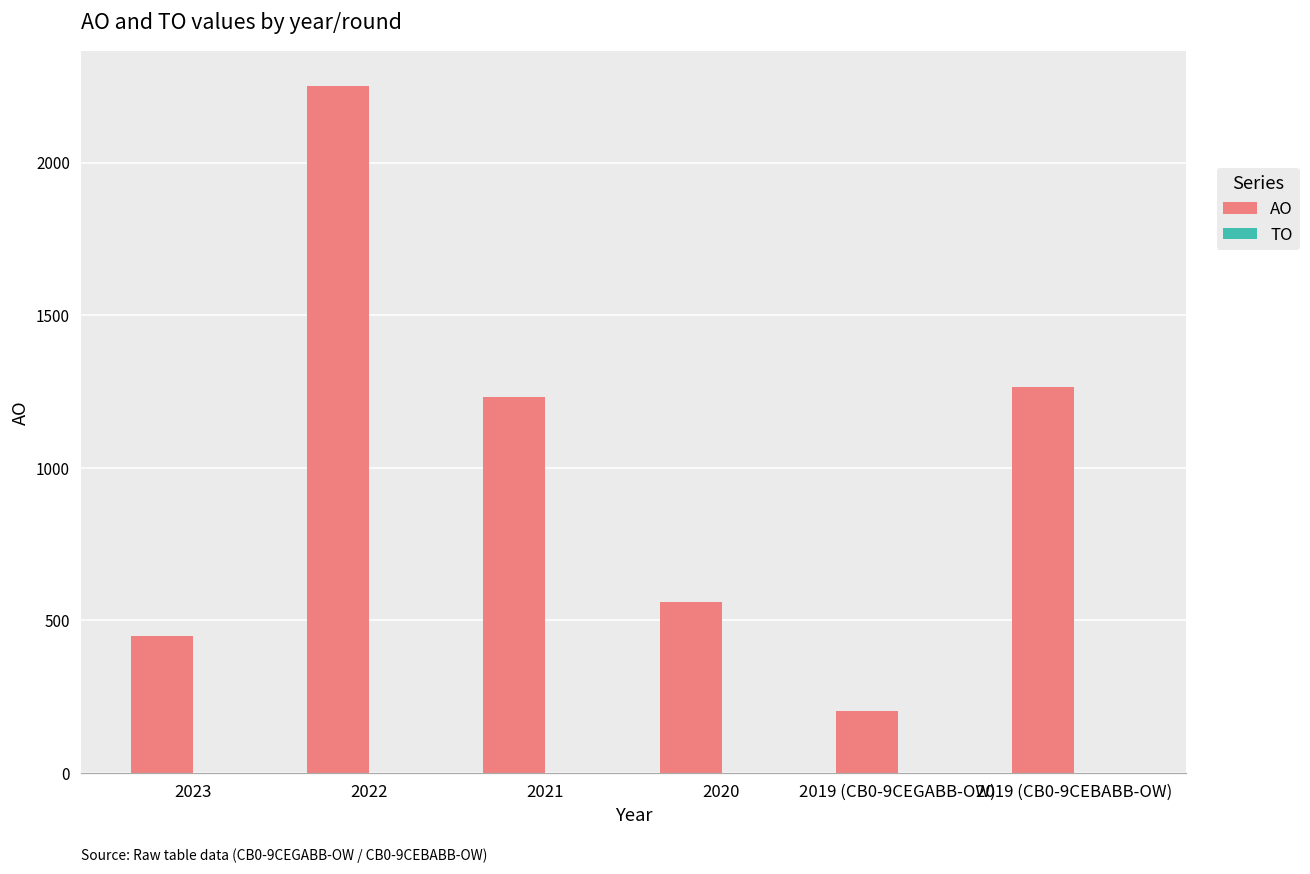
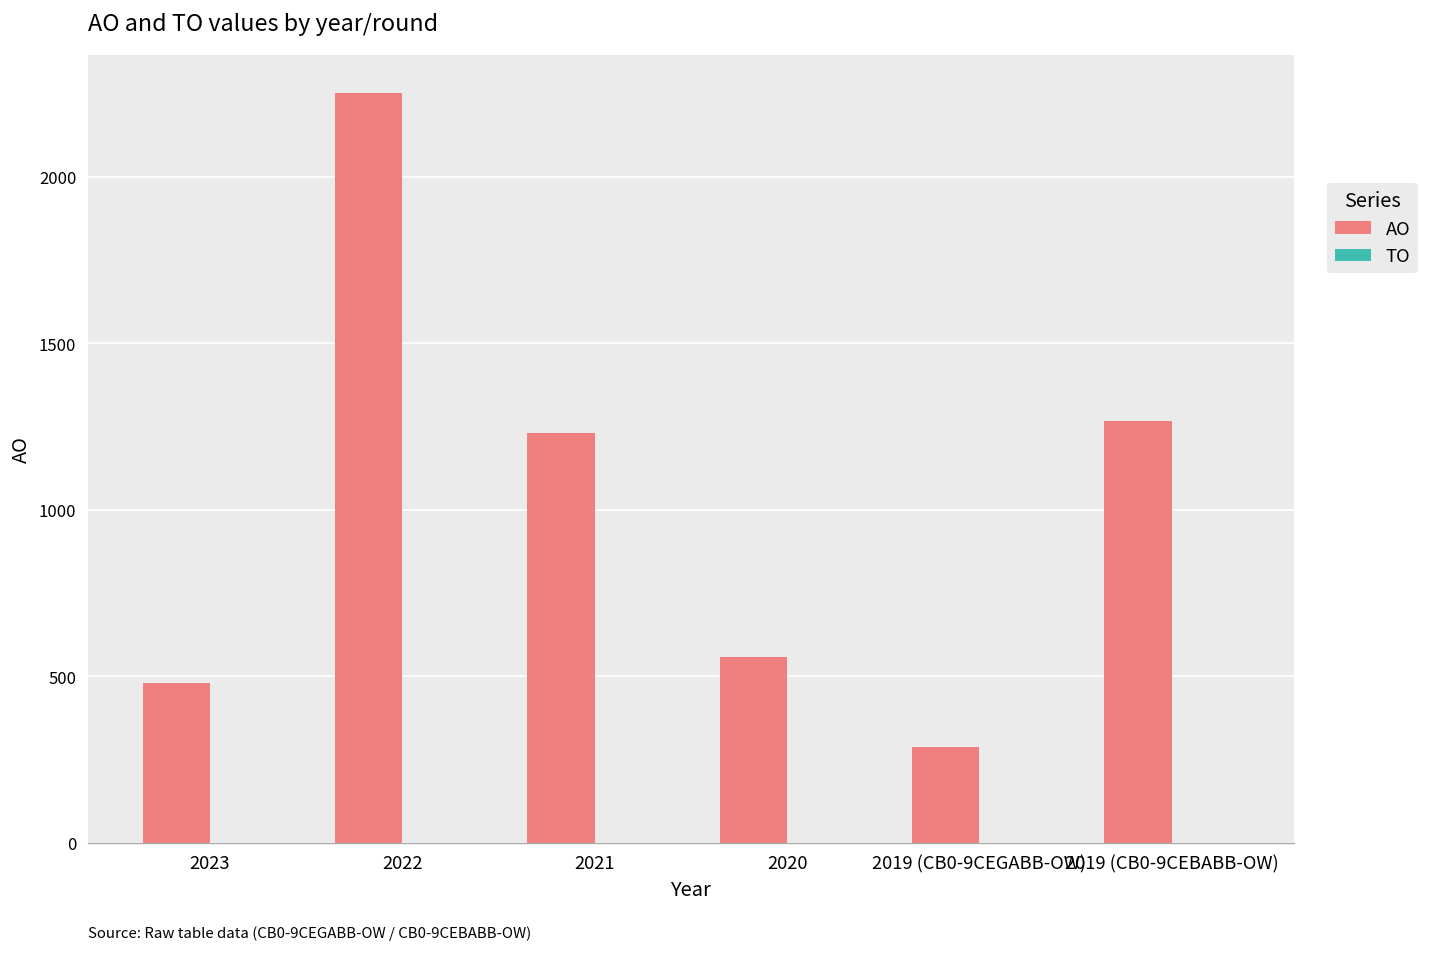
AO, 2023: 450 -> 480
AO, 2019 (CB0-9CEGABB-OW): 200 -> 290
